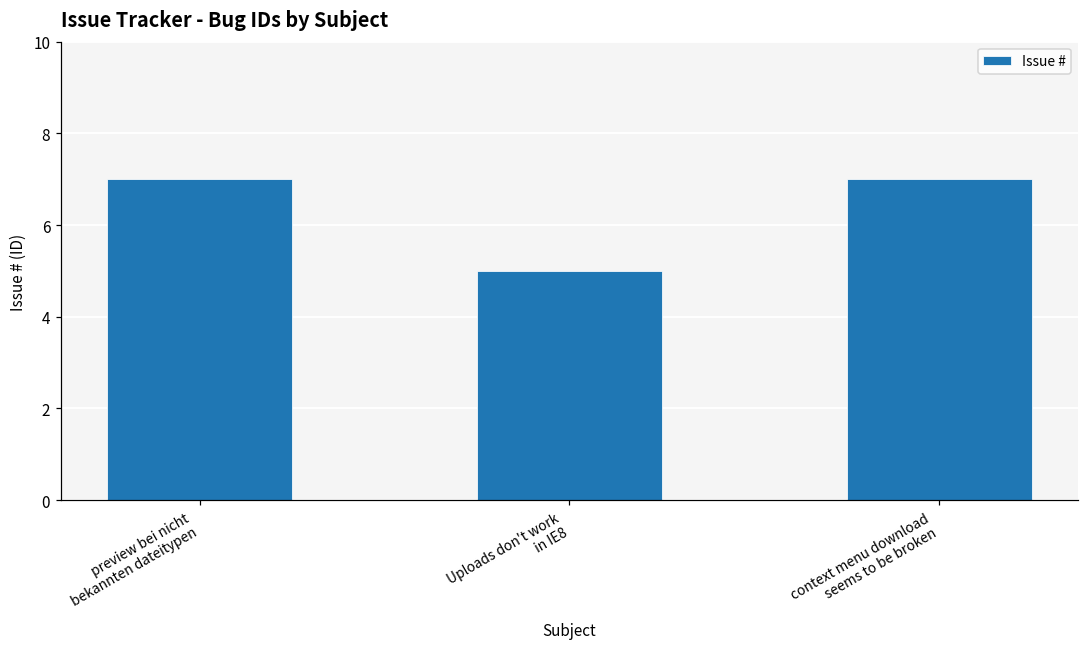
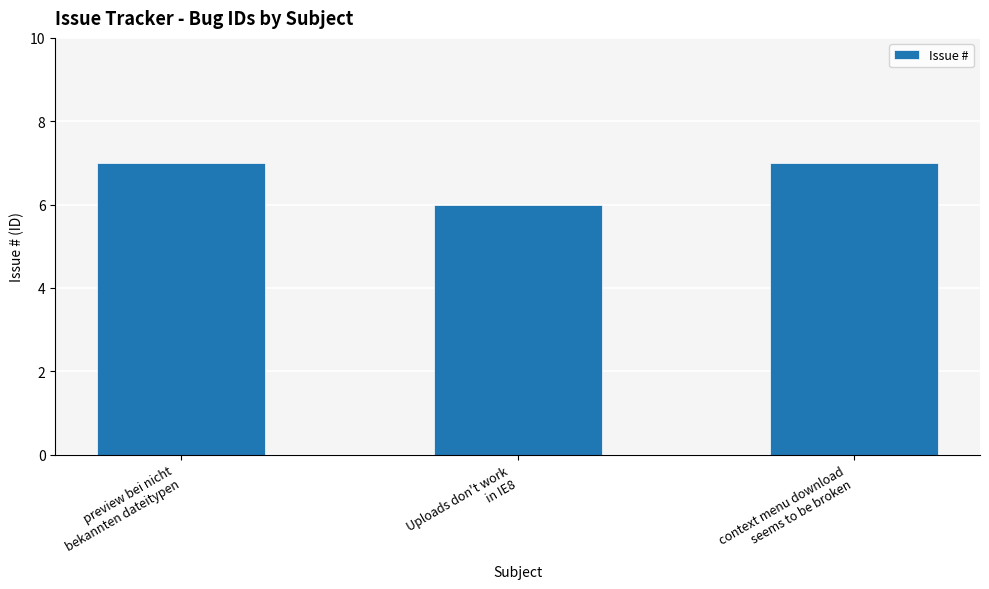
Uploads don't work in IE8: 5 -> 6
